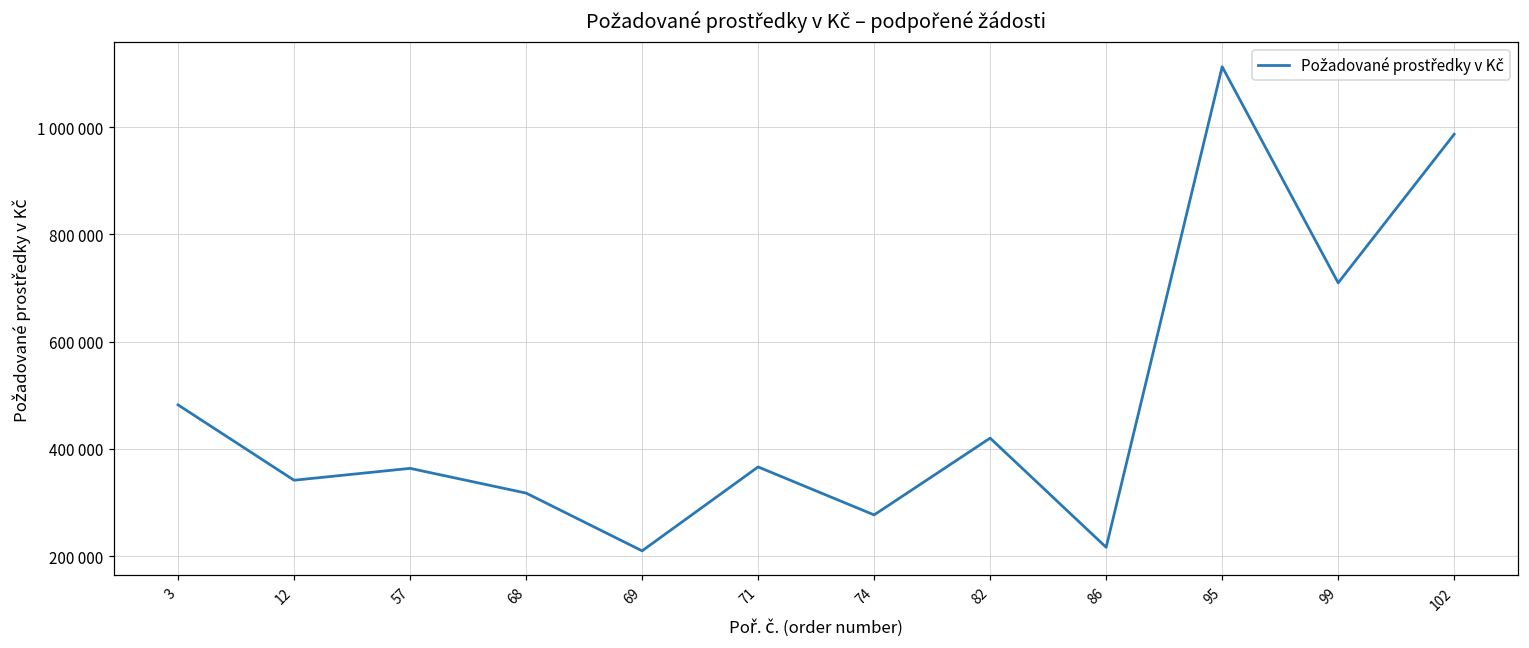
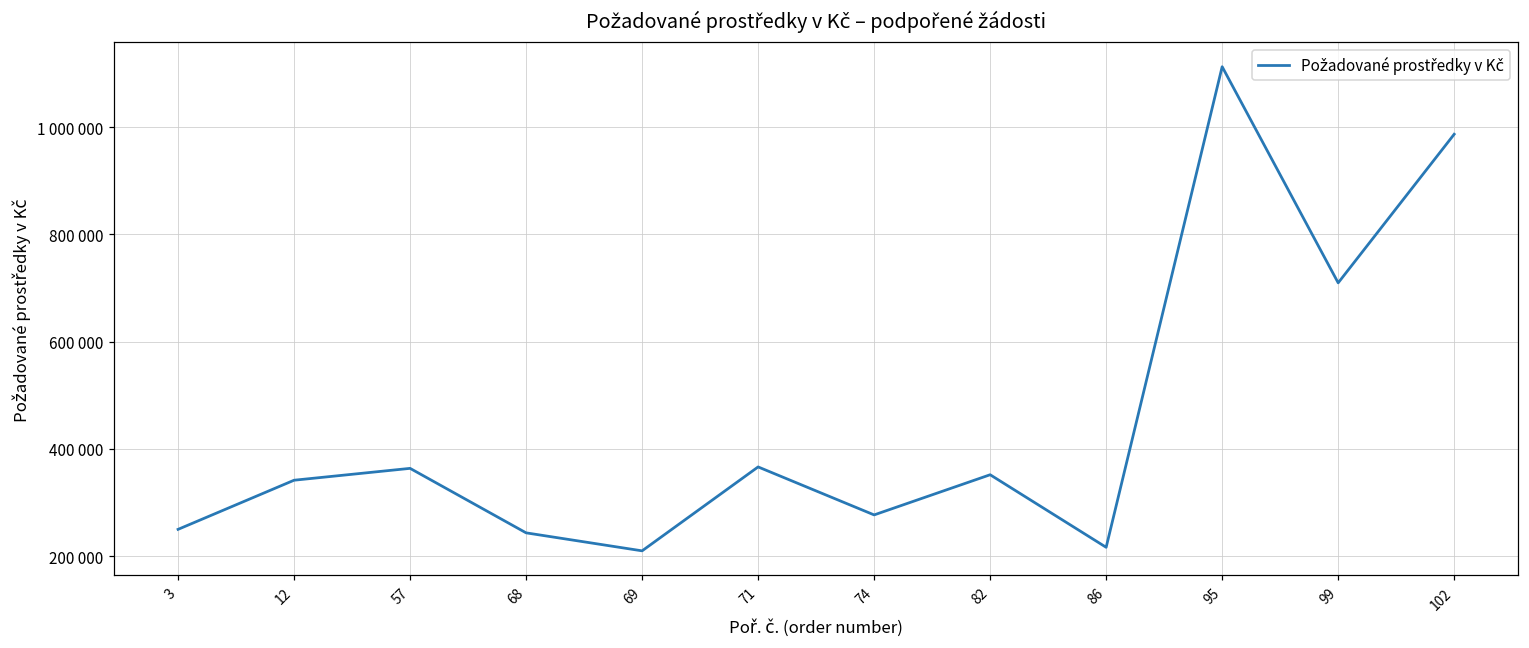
3: 480000 -> 250000
68: 320000 -> 240000
82: 420000 -> 350000
